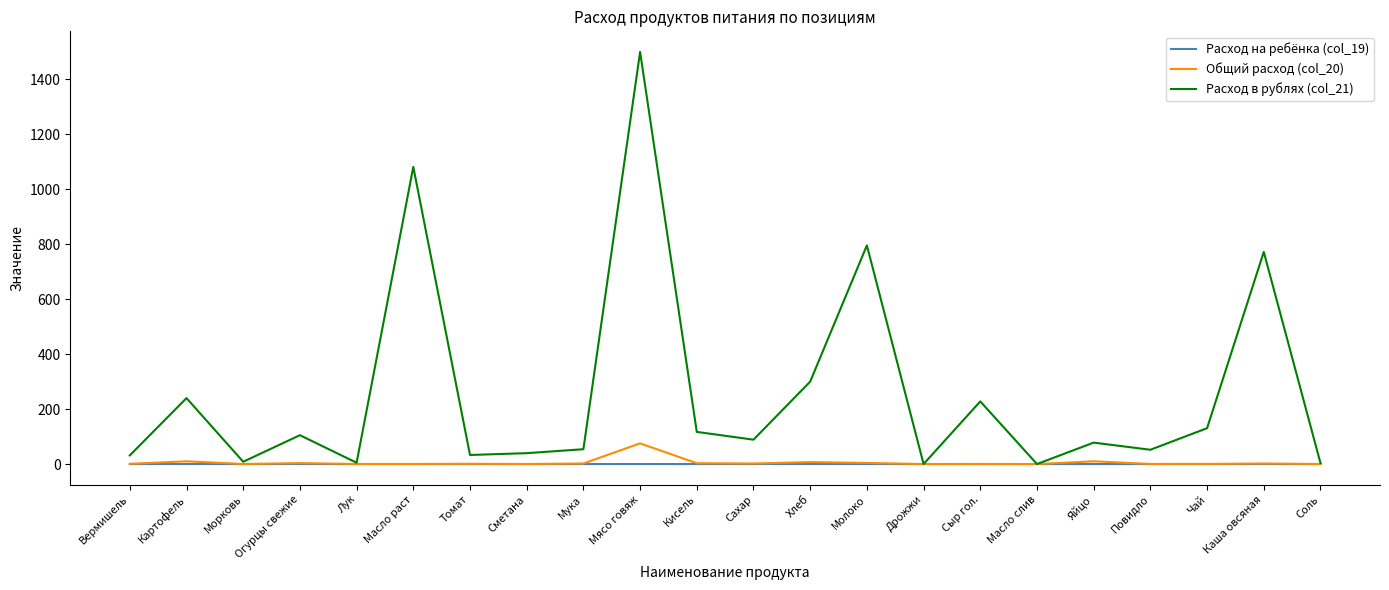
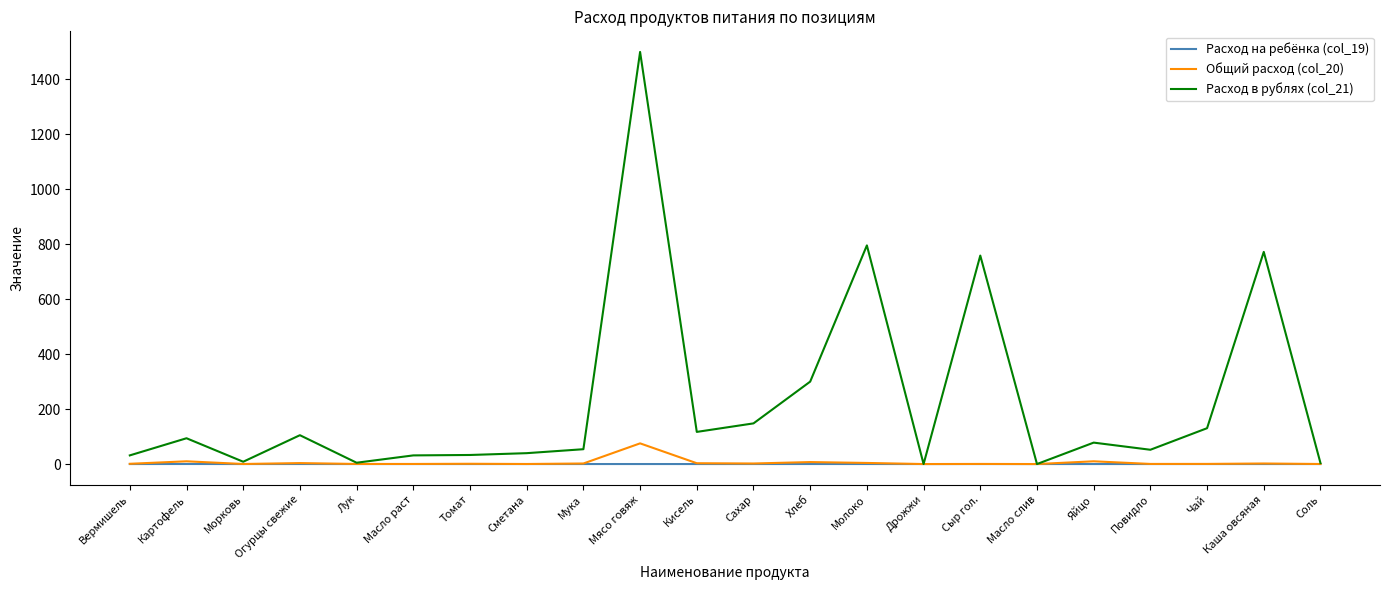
Расход в рублях (col_21), Картофель: 240 -> 90
Расход в рублях (col_21), Масло раст: 1080 -> 30
Расход в рублях (col_21), Сахар: 90 -> 150
Расход в рублях (col_21), Сыр гол.: 230 -> 760
